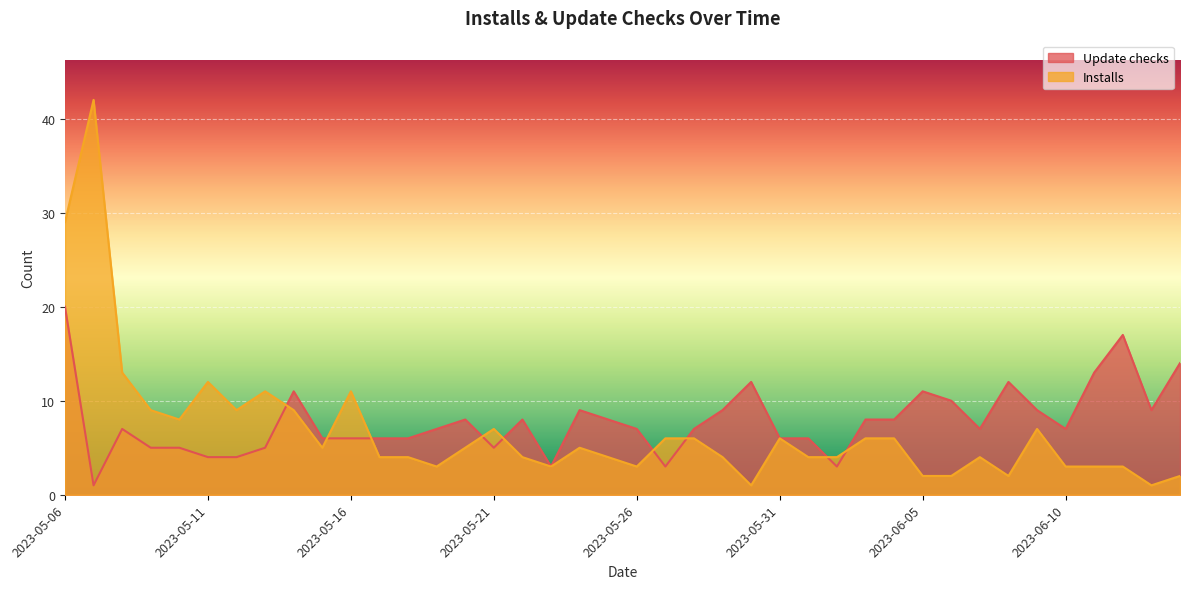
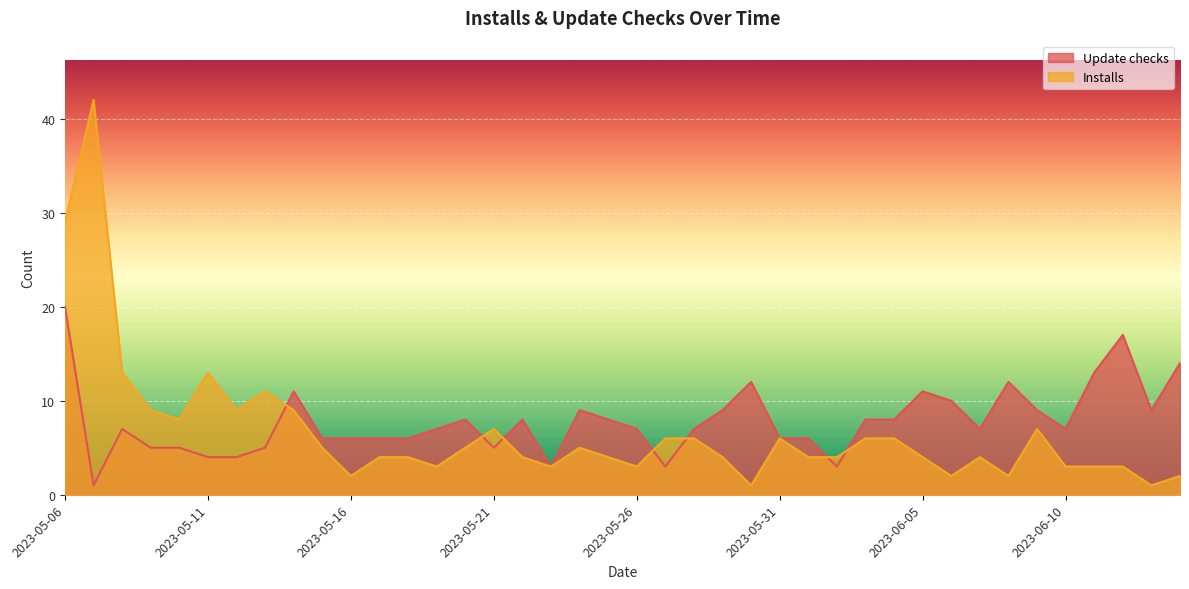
Installs, 2023-05-11: 12 -> 13
Installs, 2023-05-16: 11 -> 2
Installs, 2023-06-05: 2 -> 4
